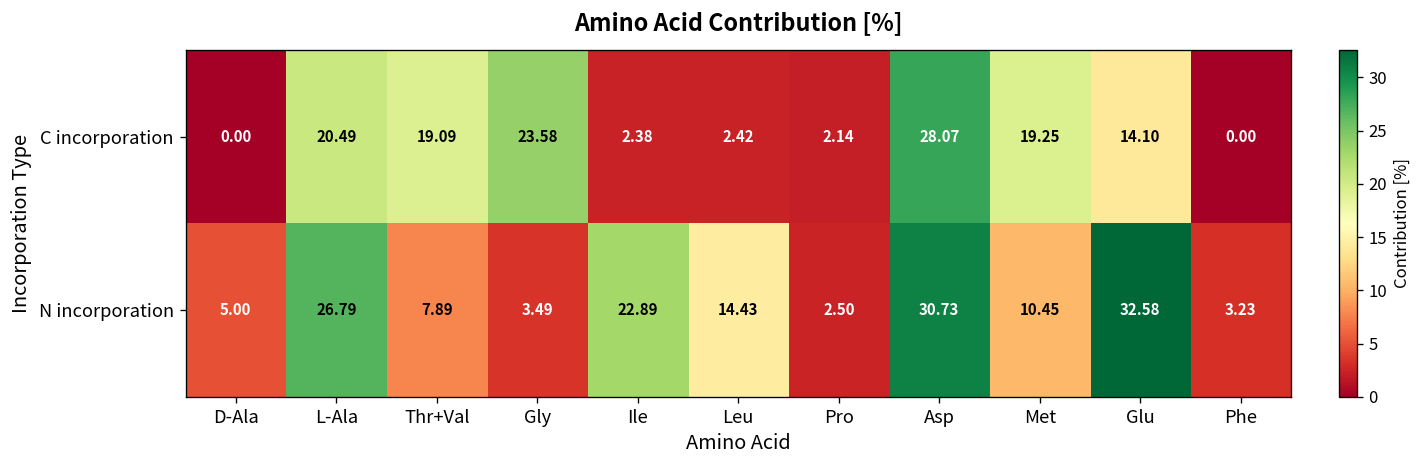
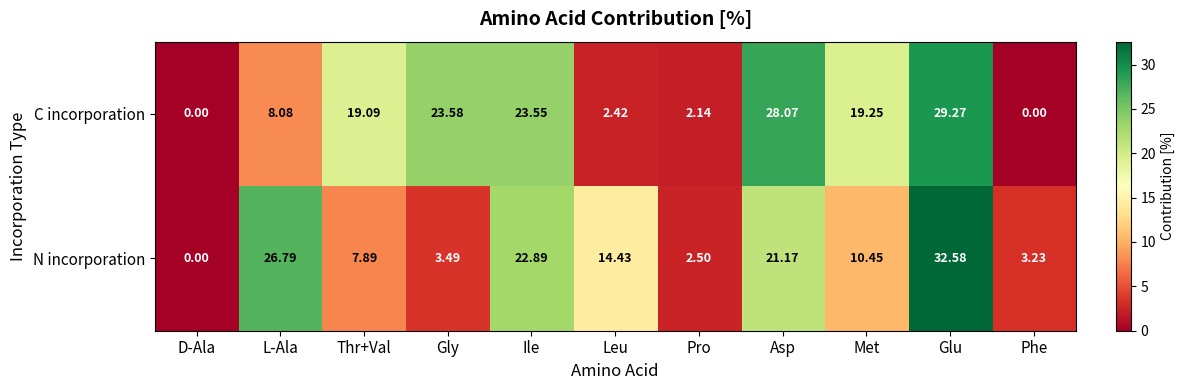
C incorporation, L-Ala: 20.49 -> 8.08
C incorporation, Ile: 2.38 -> 23.55
C incorporation, Glu: 14.10 -> 29.27
N incorporation, D-Ala: 5.00 -> 0.00
N incorporation, Asp: 30.73 -> 21.17
